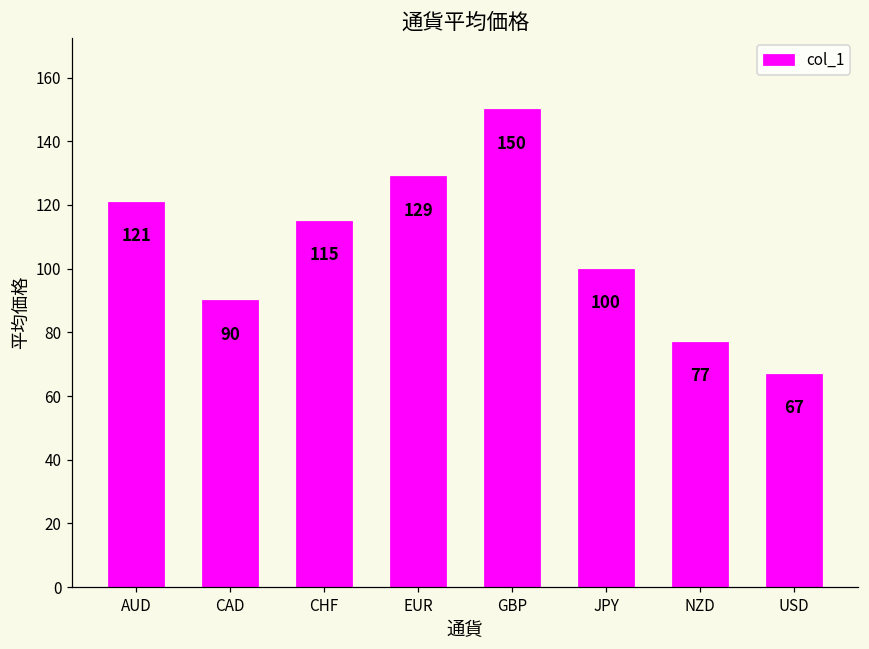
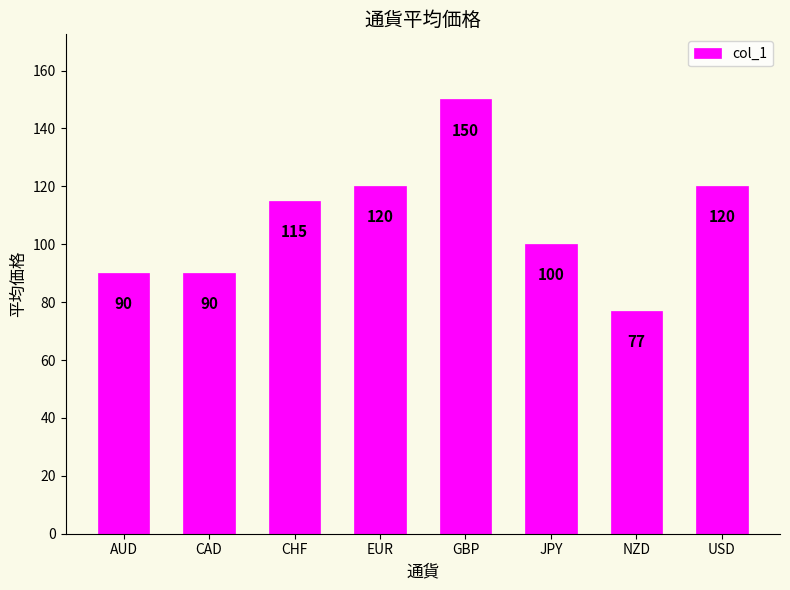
AUD: 121 -> 90
EUR: 129 -> 120
USD: 67 -> 120
